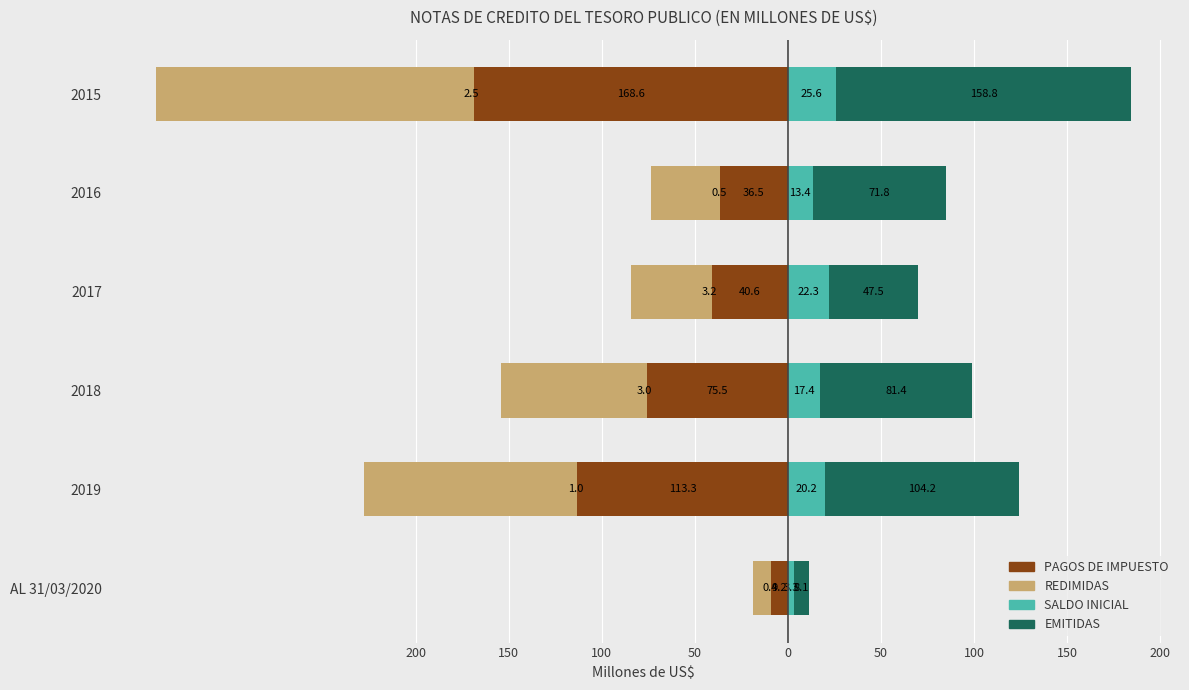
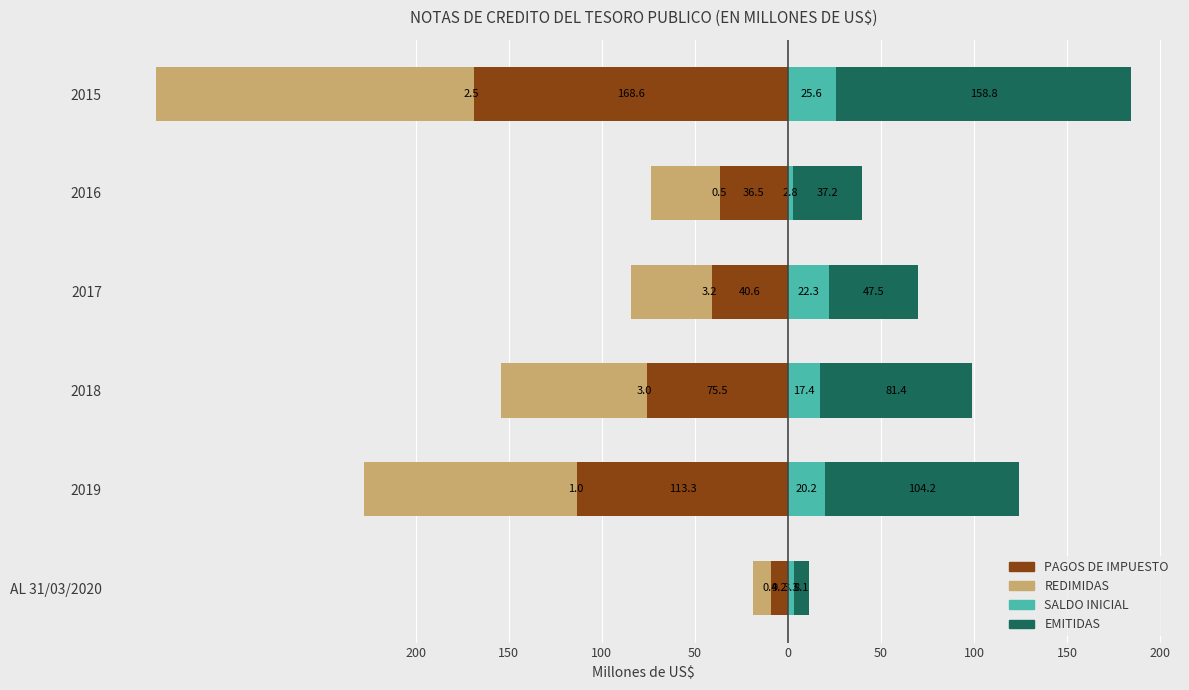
SALDO INICIAL, 2016: 13.4 -> 2.8
EMITIDAS, 2016: 71.8 -> 37.2
